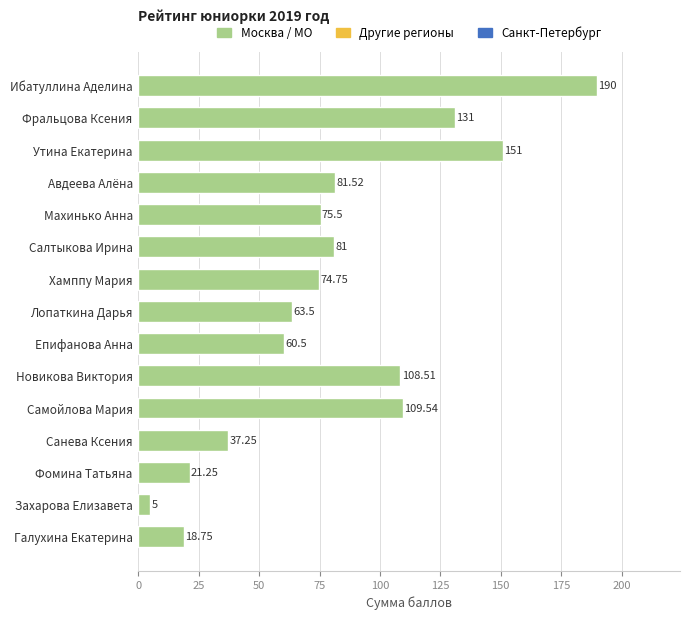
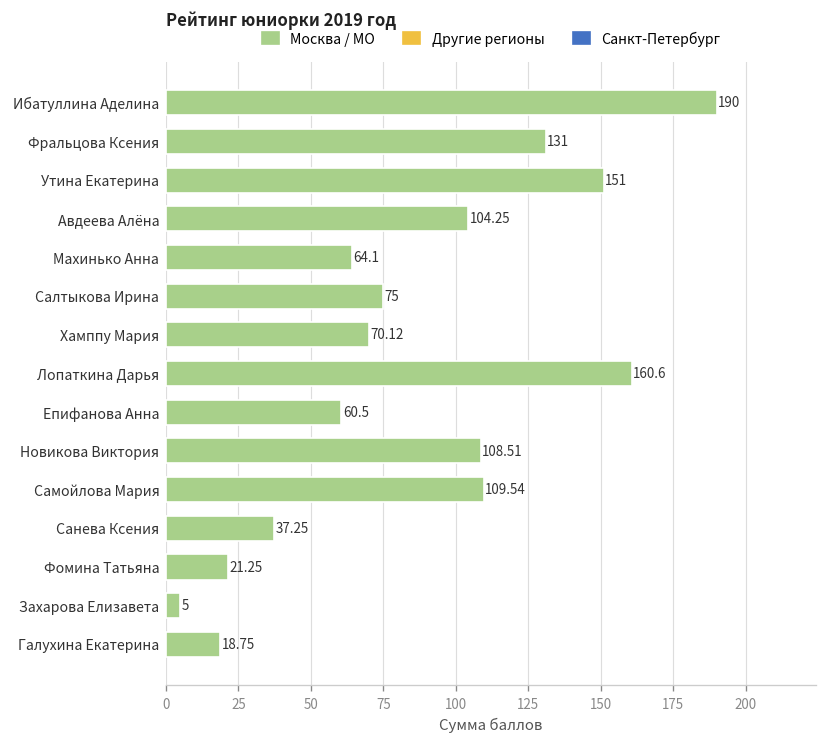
Авдеева Алёна: 81.52 -> 104.25
Махинько Анна: 75.5 -> 64.1
Салтыкова Ирина: 81 -> 75
Хамппу Мария: 74.75 -> 70.12
Лопаткина Дарья: 63.5 -> 160.6
